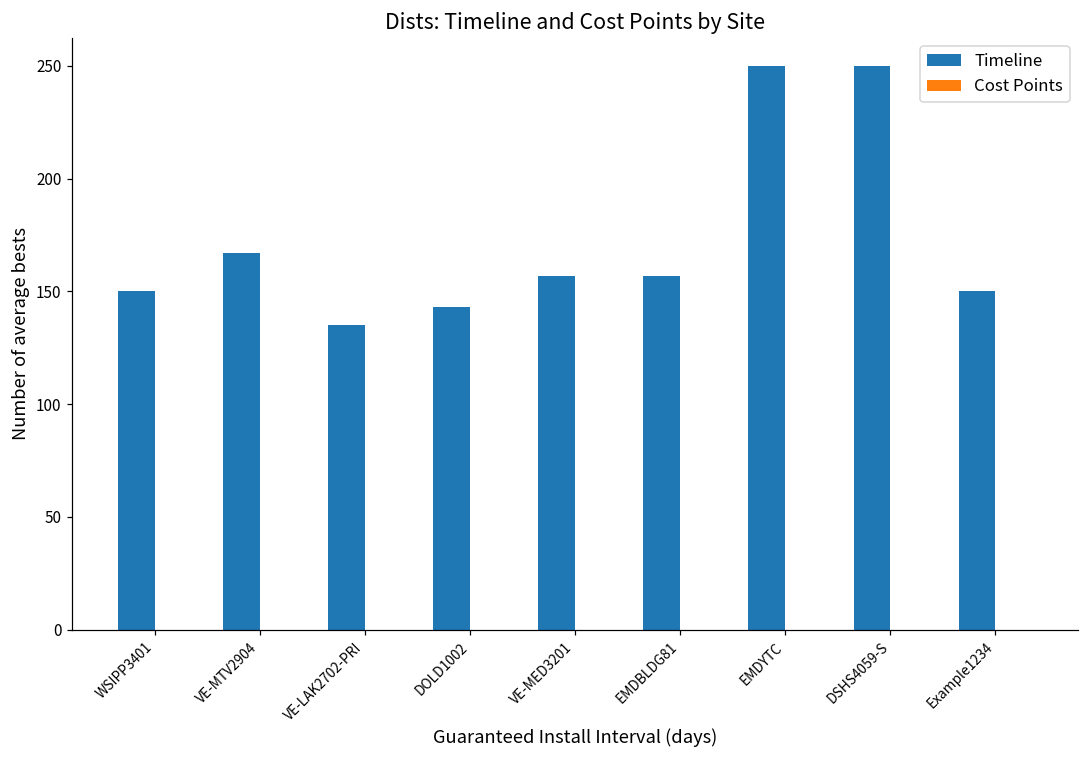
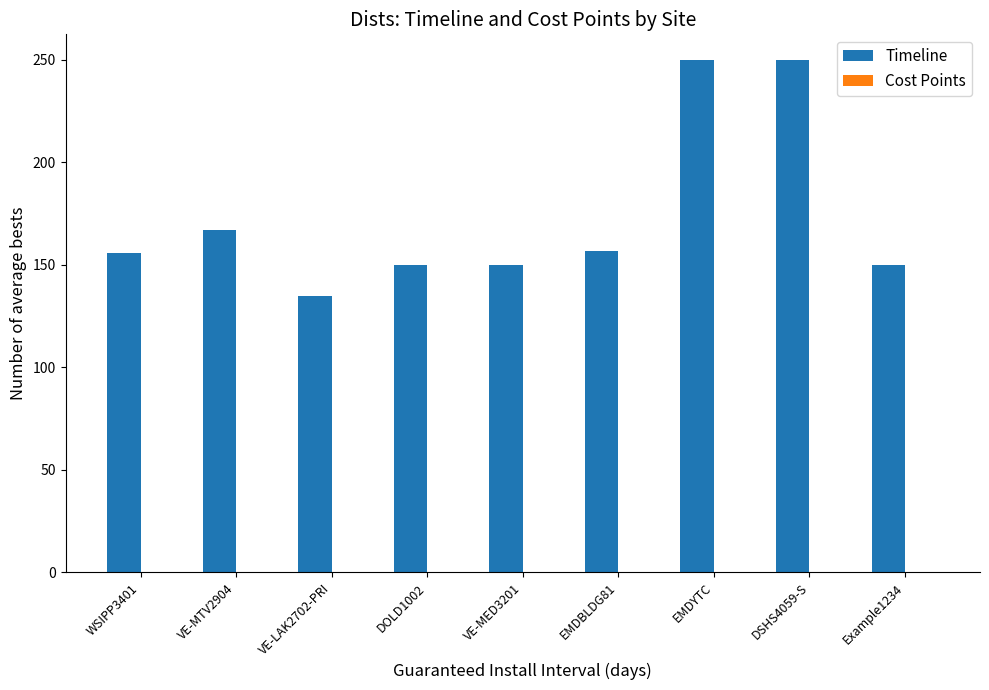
Timeline, WSIPP3401: 150 -> 156
Timeline, DOLD1002: 143 -> 150
Timeline, VE-MED3201: 157 -> 150
